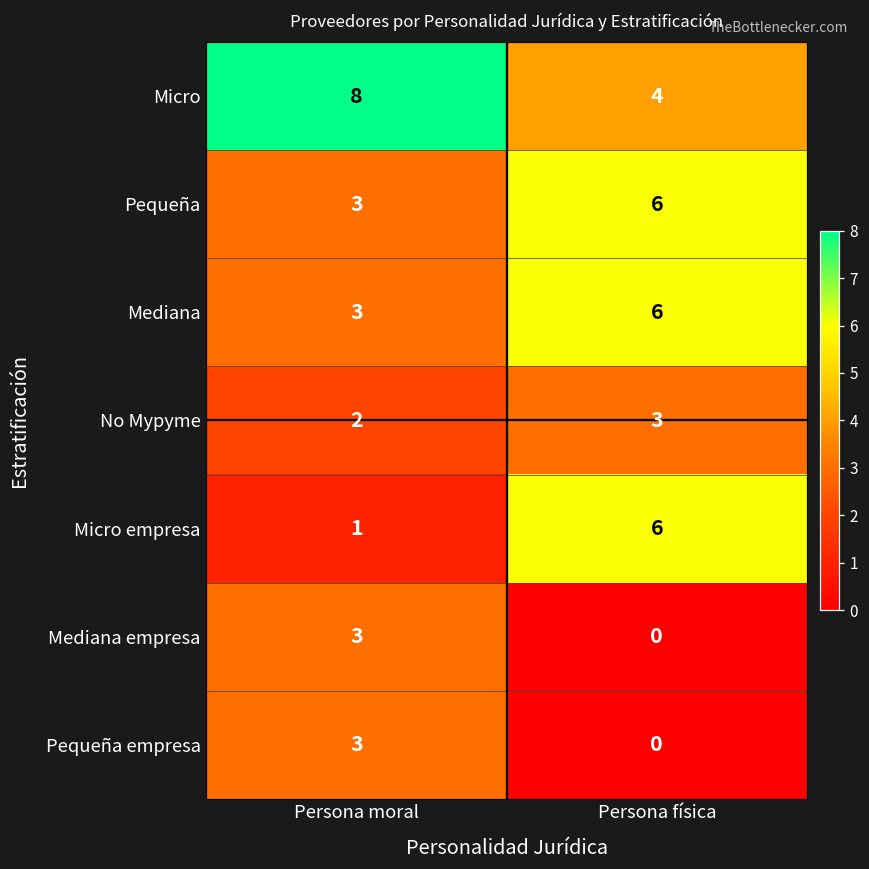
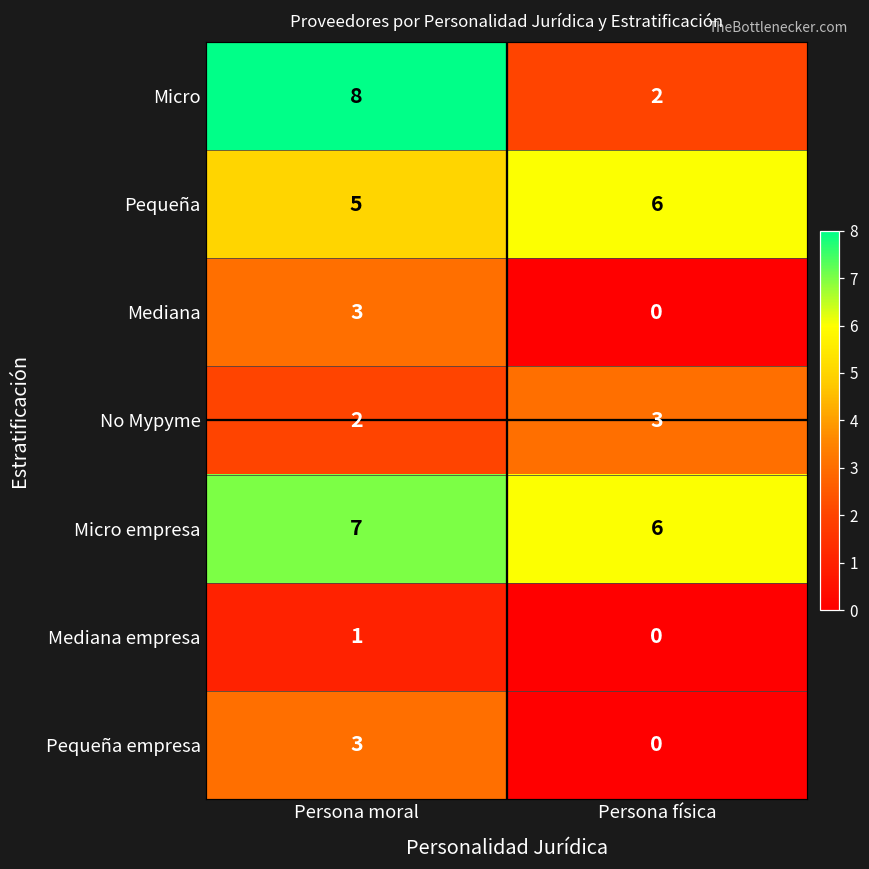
Micro, Persona física: 4 -> 2
Pequeña, Persona moral: 3 -> 5
Mediana, Persona física: 6 -> 0
Micro empresa, Persona moral: 1 -> 7
Mediana empresa, Persona moral: 3 -> 1
